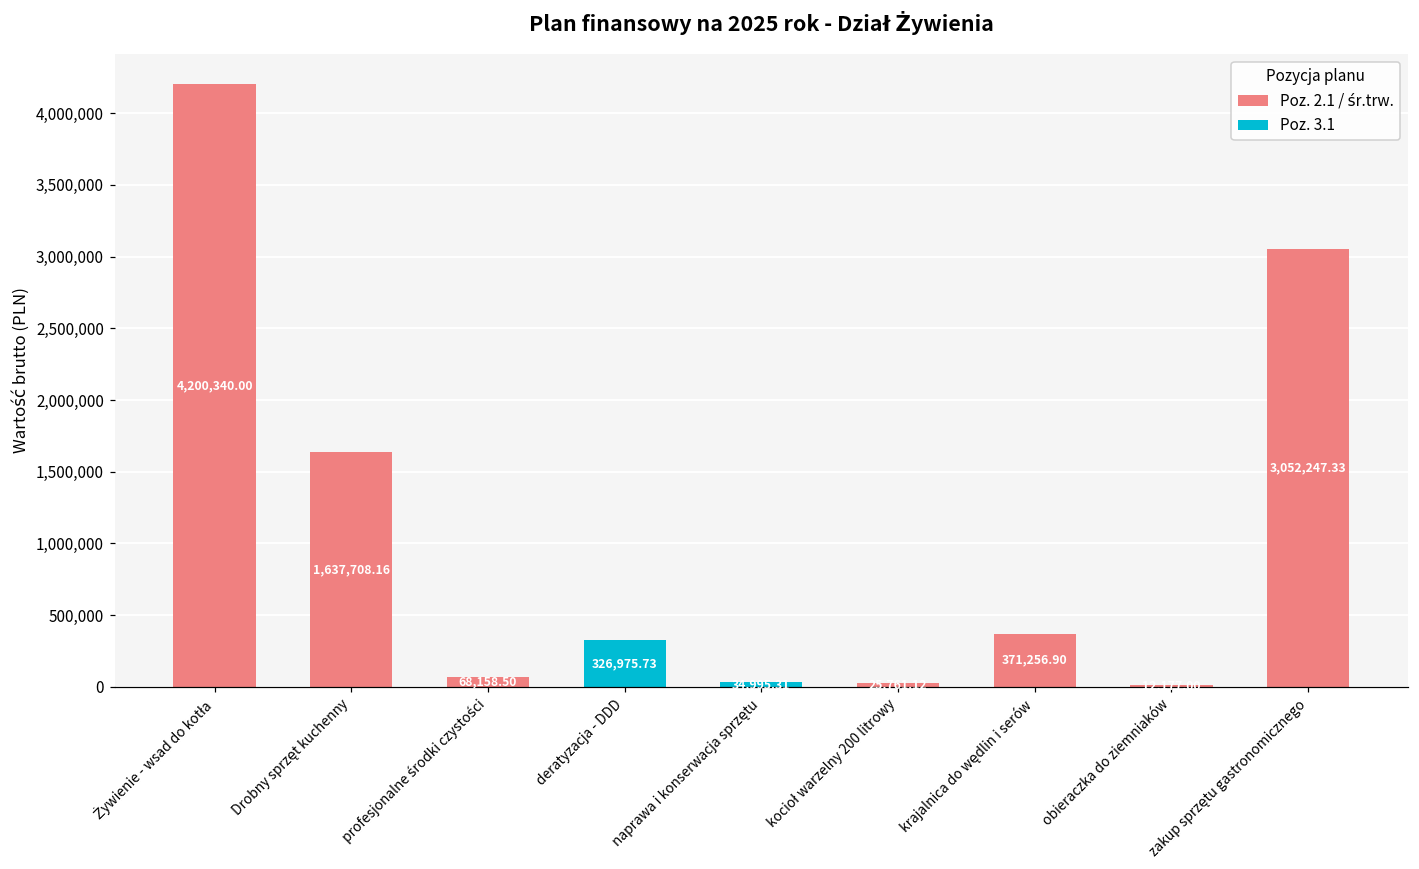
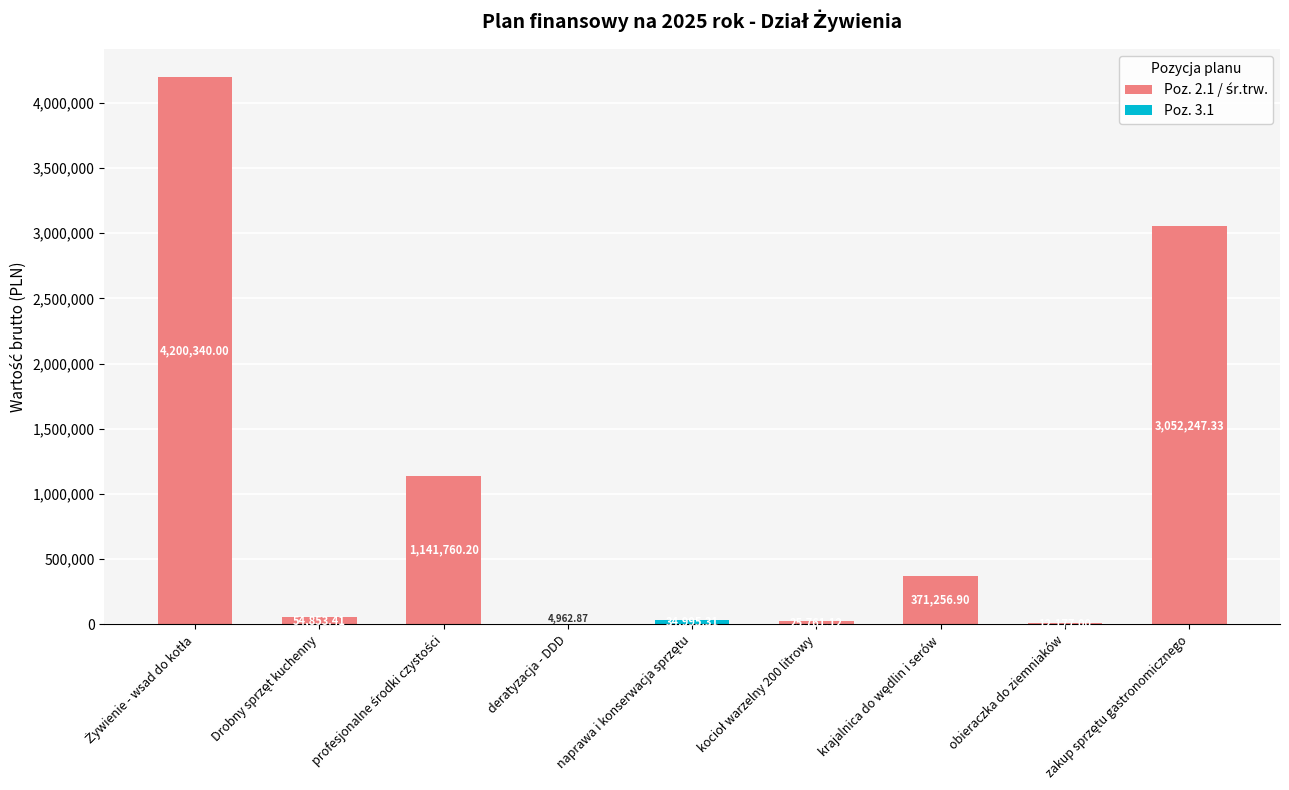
Drobny sprzęt kuchenny: 1,640,000 -> 50,000
profesjonalne środki czystości: 70,000 -> 1,140,000
deratyzacja - DDD: 326,975.73 -> 4,962.87
